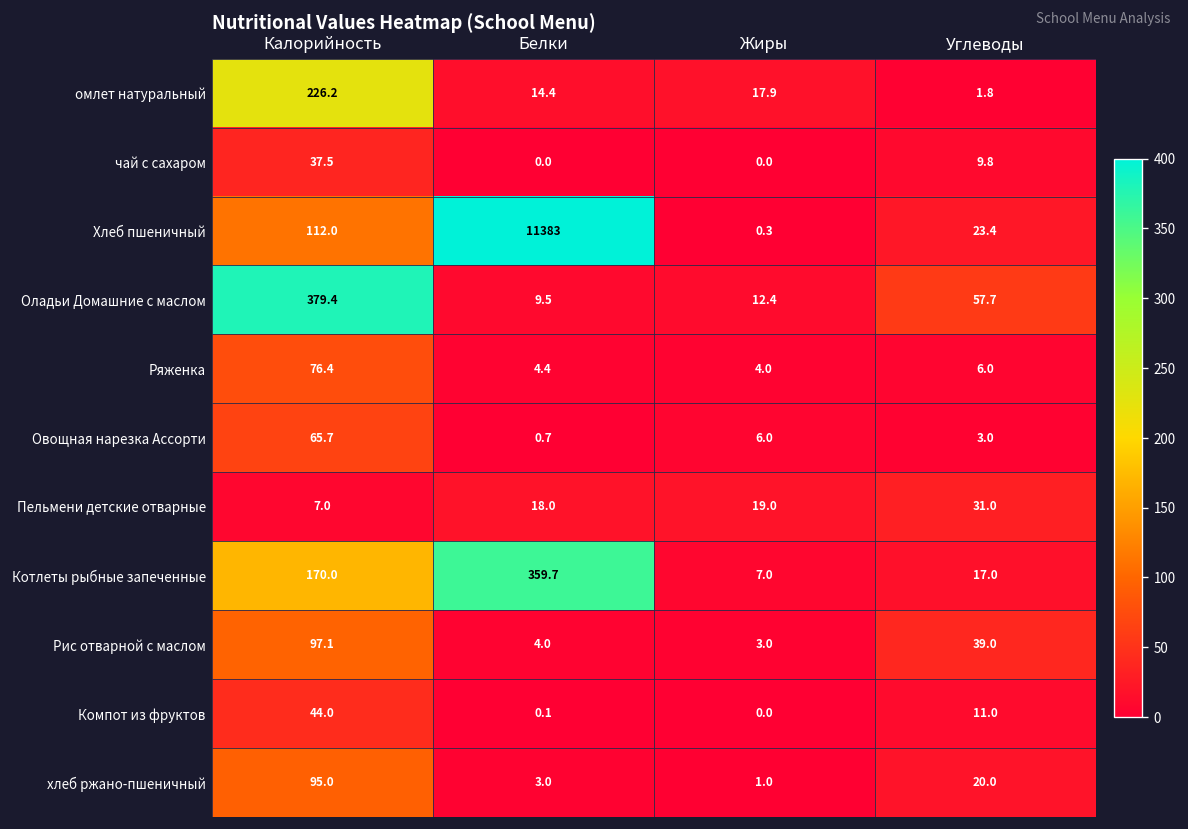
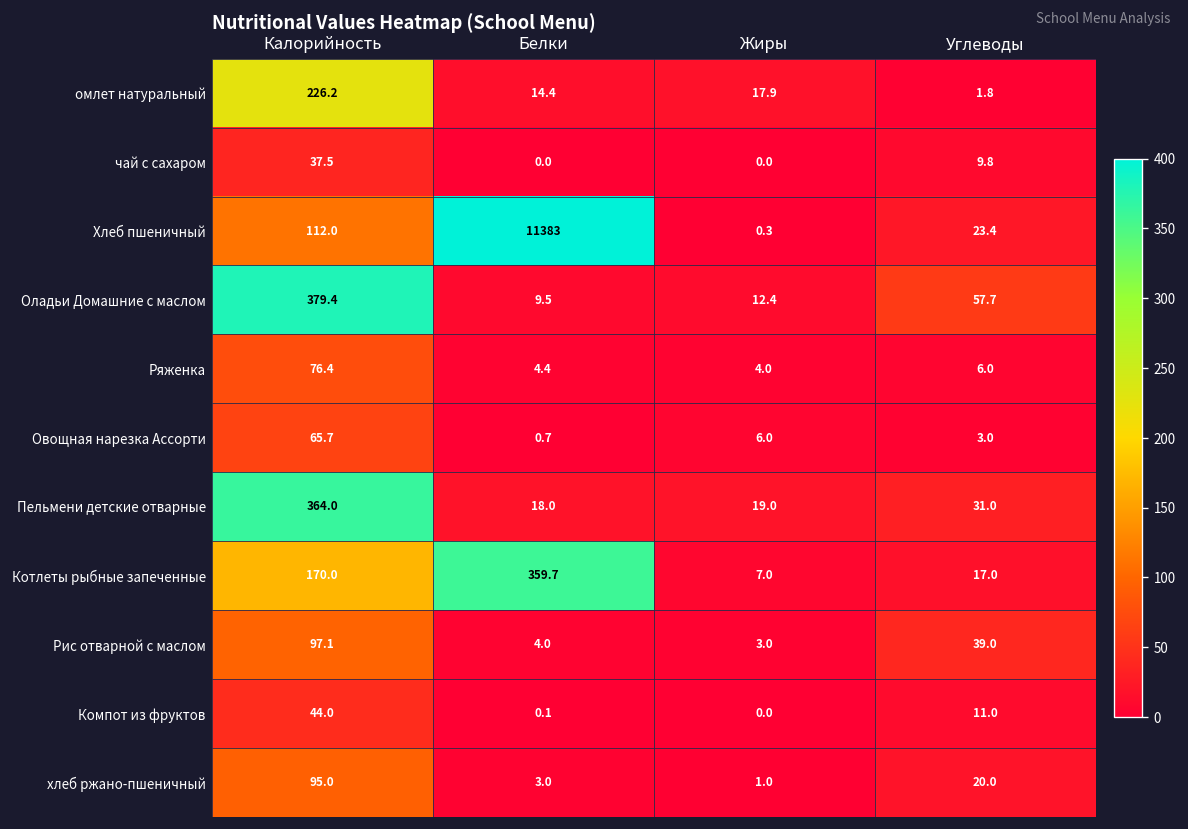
Пельмени детские отварные, Калорийность: 7.0 -> 364.0
